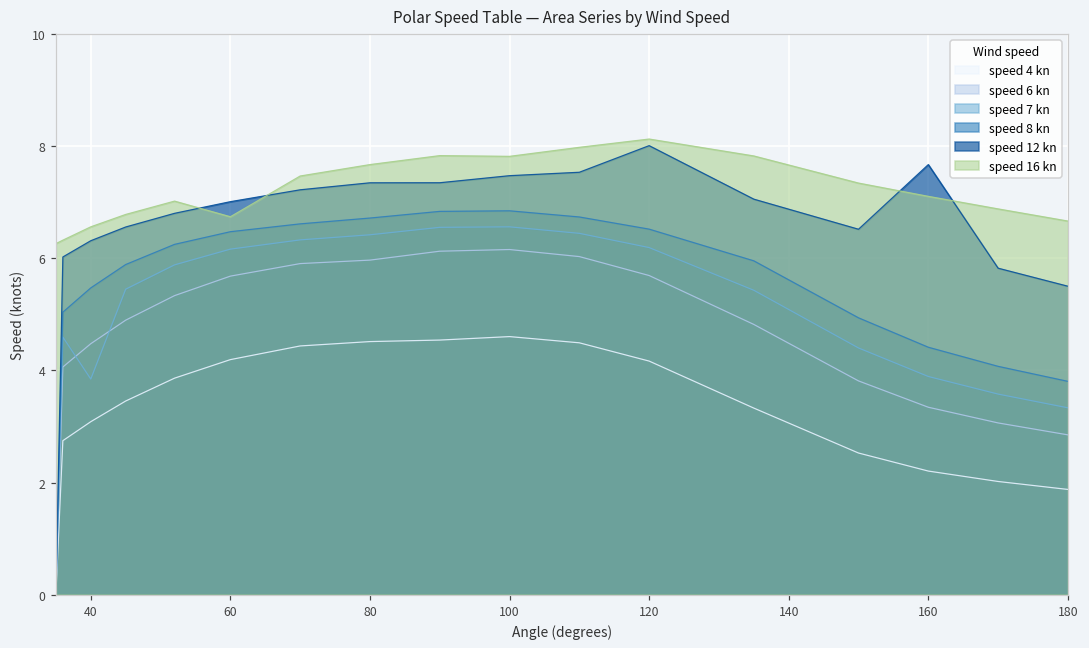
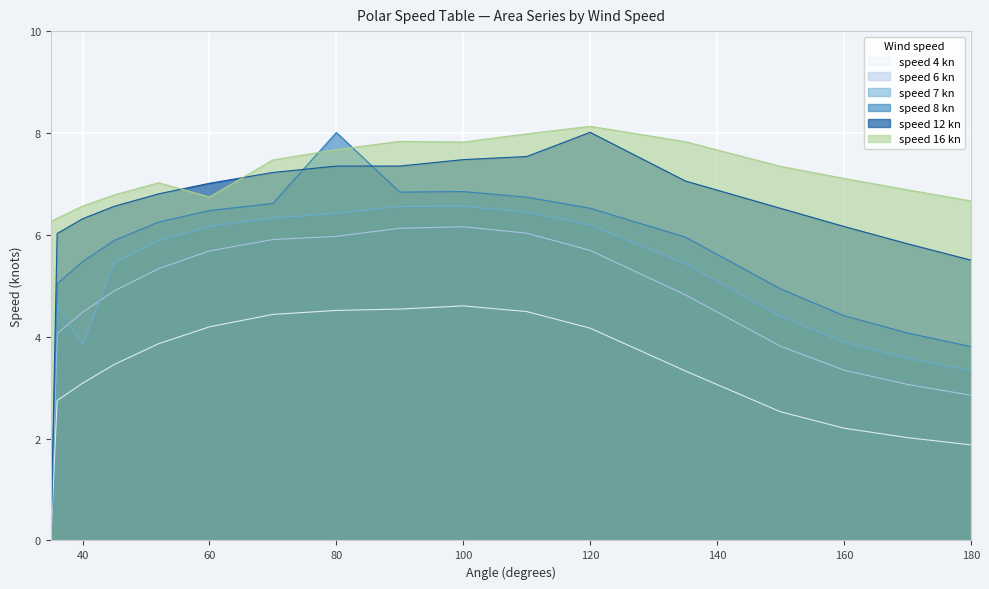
speed 8 kn, 80: 6.7 -> 8.0
speed 12 kn, 160: 7.7 -> 6.2
